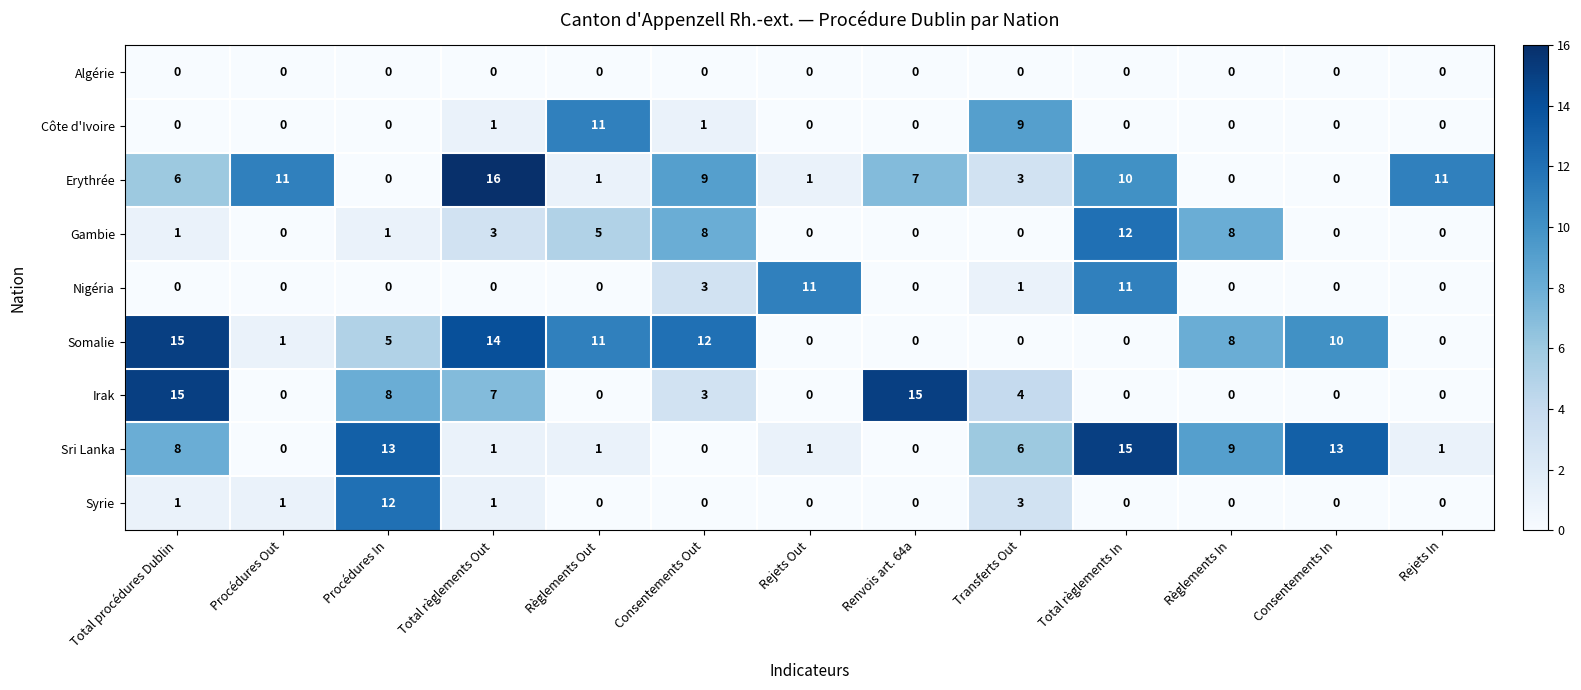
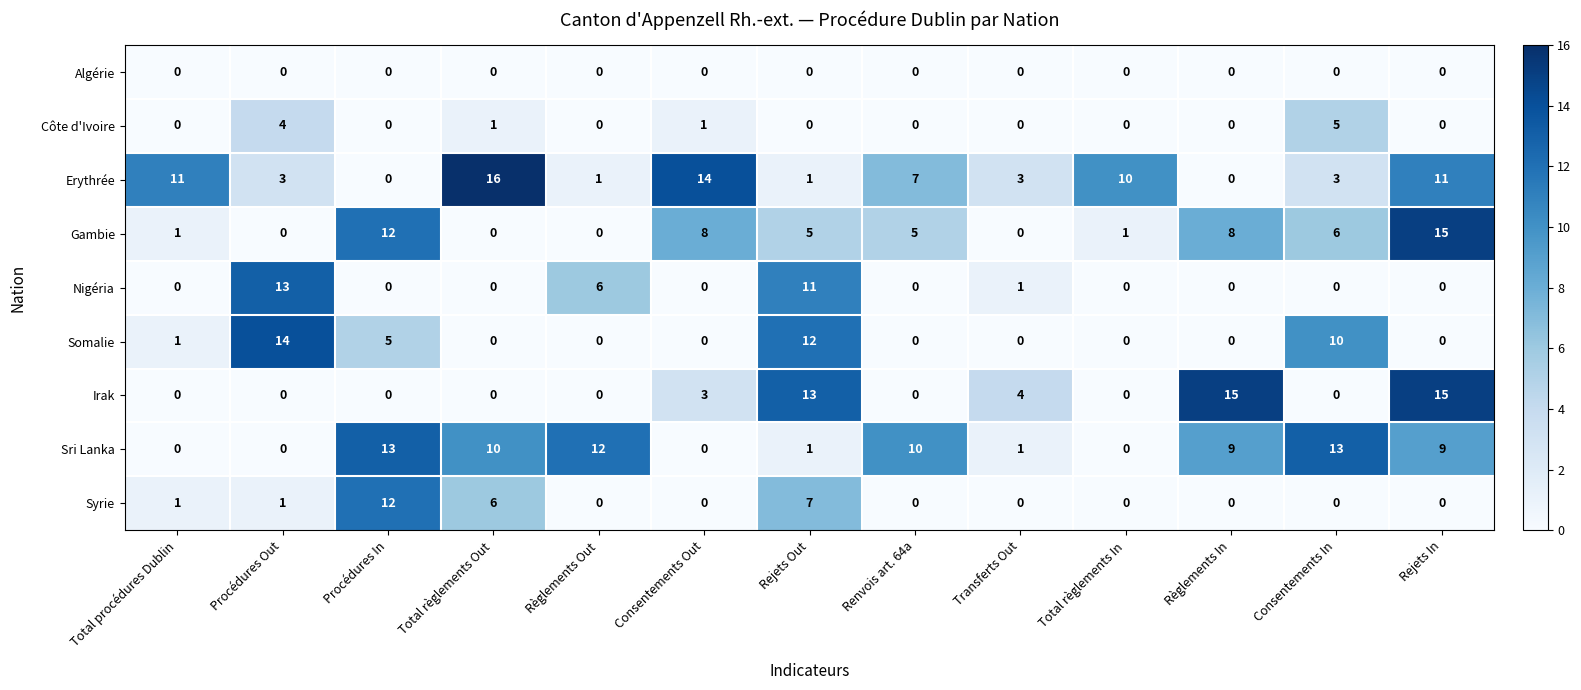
Côte d'Ivoire, Procédures Out: 0 -> 4
Côte d'Ivoire, Règlements Out: 11 -> 0
Côte d'Ivoire, Transferts Out: 9 -> 0
Côte d'Ivoire, Consentements In: 0 -> 5
Erythrée, Total procédures Dublin: 6 -> 11
Erythrée, Procédures Out: 11 -> 3
Erythrée, Consentements Out: 9 -> 14
Erythrée, Consentements In: 0 -> 3
Gambie, Procédures In: 1 -> 12
Gambie, Total règlements Out: 3 -> 0
Gambie, Règlements Out: 5 -> 0
Gambie, Rejets Out: 0 -> 5
Gambie, Renvois art. 64a: 0 -> 5
Gambie, Total règlements In: 12 -> 1
Gambie, Consentements In: 0 -> 6
Gambie, Rejets In: 0 -> 15
Nigéria, Procédures Out: 0 -> 13
Nigéria, Règlements Out: 0 -> 6
Nigéria, Consentements Out: 3 -> 0
Nigéria, Total règlements In: 11 -> 0
Somalie, Total procédures Dublin: 15 -> 1
Somalie, Procédures Out: 1 -> 14
Somalie, Total règlements Out: 14 -> 0
Somalie, Règlements Out: 11 -> 0
Somalie, Consentements Out: 12 -> 0
Somalie, Rejets Out: 0 -> 12
Somalie, Règlements In: 8 -> 0
Irak, Total procédures Dublin: 15 -> 0
Irak, Procédures In: 8 -> 0
Irak, Total règlements Out: 7 -> 0
Irak, Rejets Out: 0 -> 13
Irak, Renvois art. 64a: 15 -> 0
Irak, Règlements In: 0 -> 15
Irak, Rejets In: 0 -> 15
Sri Lanka, Total procédures Dublin: 8 -> 0
Sri Lanka, Total règlements Out: 1 -> 10
Sri Lanka, Règlements Out: 1 -> 12
Sri Lanka, Renvois art. 64a: 0 -> 10
Sri Lanka, Transferts Out: 6 -> 1
Sri Lanka, Total règlements In: 15 -> 0
Sri Lanka, Rejets In: 1 -> 9
Syrie, Total règlements Out: 1 -> 6
Syrie, Rejets Out: 0 -> 7
Syrie, Transferts Out: 3 -> 0
